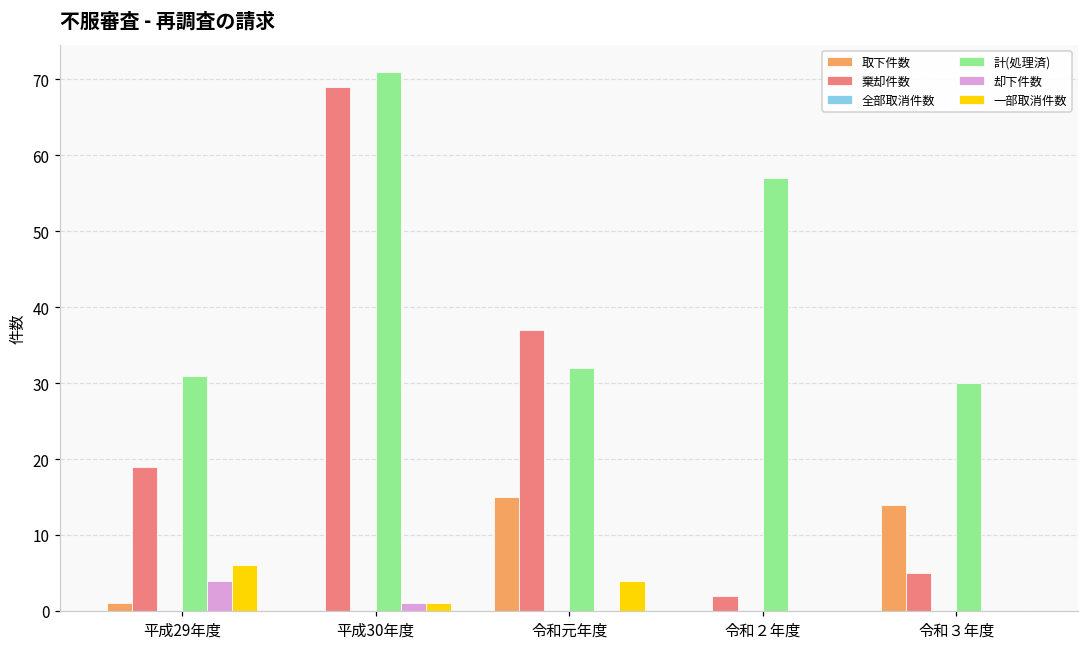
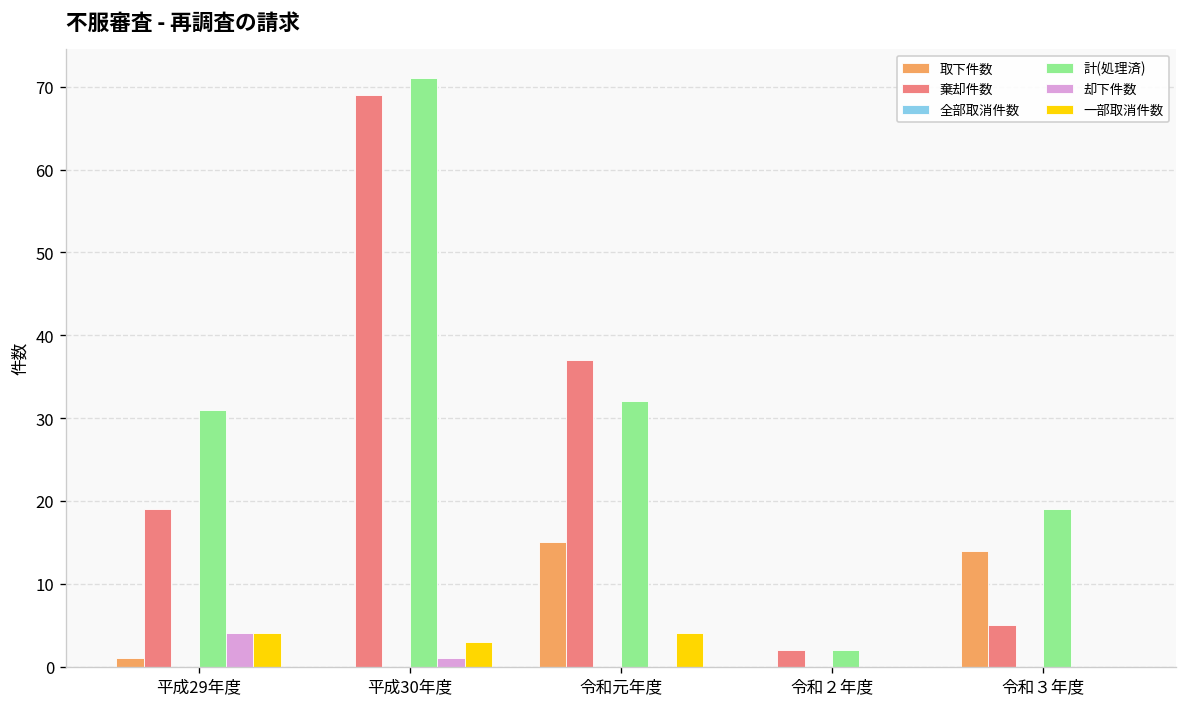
一部取消件数, 平成29年度: 6 -> 4
一部取消件数, 平成30年度: 1 -> 3
計(処理済), 令和２年度: 57 -> 2
計(処理済), 令和３年度: 30 -> 19
